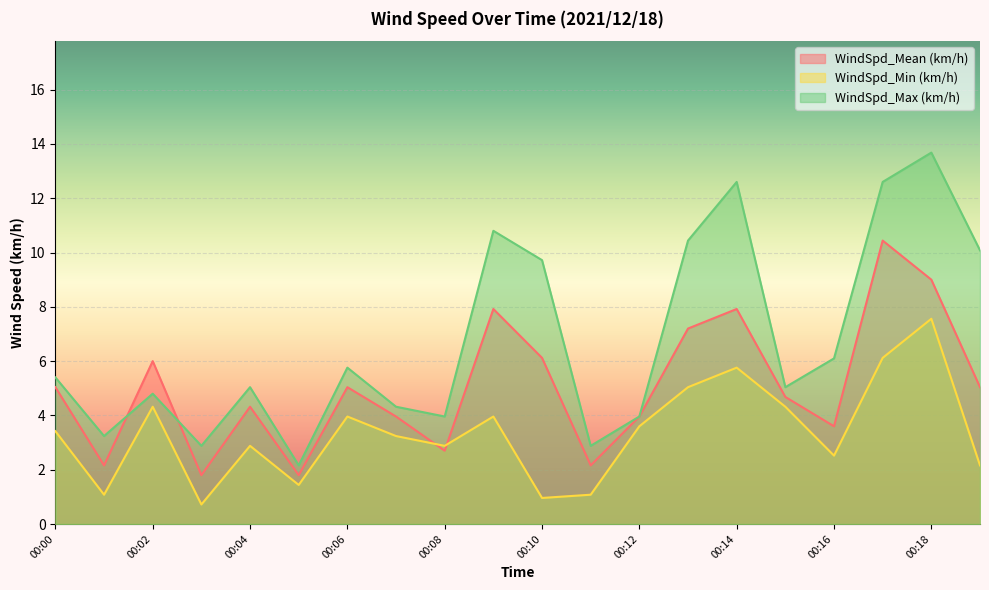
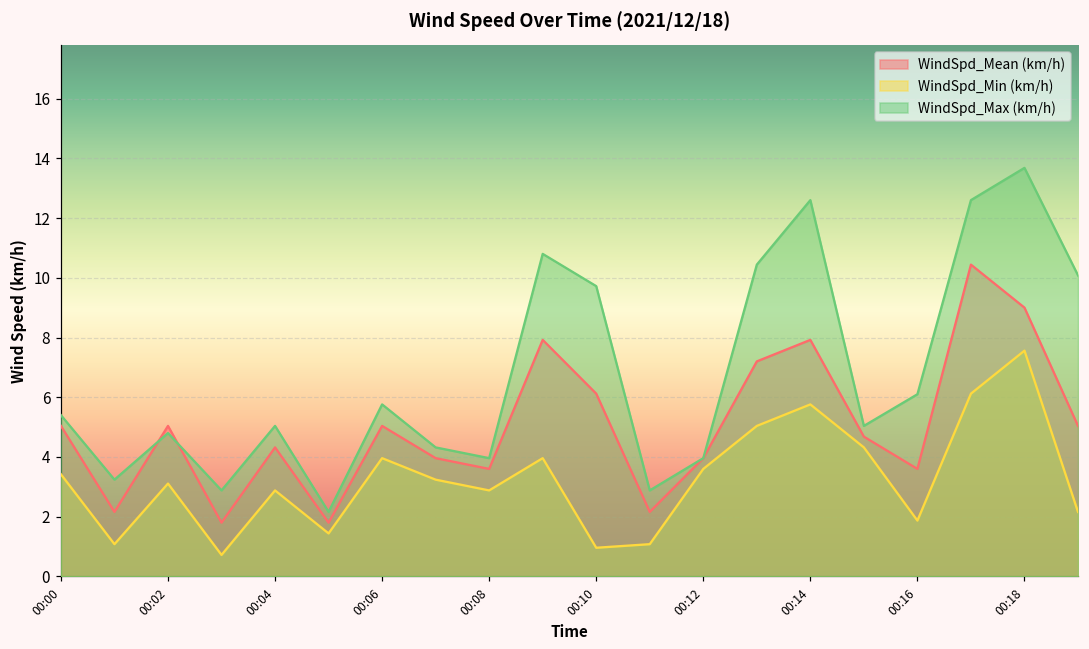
WindSpd_Mean (km/h), 00:02: 6.0 -> 5.0
WindSpd_Min (km/h), 00:02: 4.3 -> 3.1
WindSpd_Mean (km/h), 00:08: 2.7 -> 3.6
WindSpd_Min (km/h), 00:16: 2.5 -> 1.9
